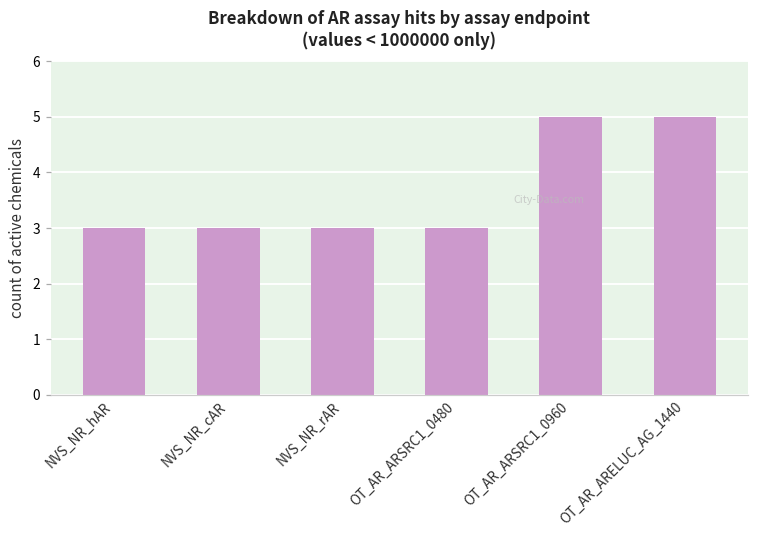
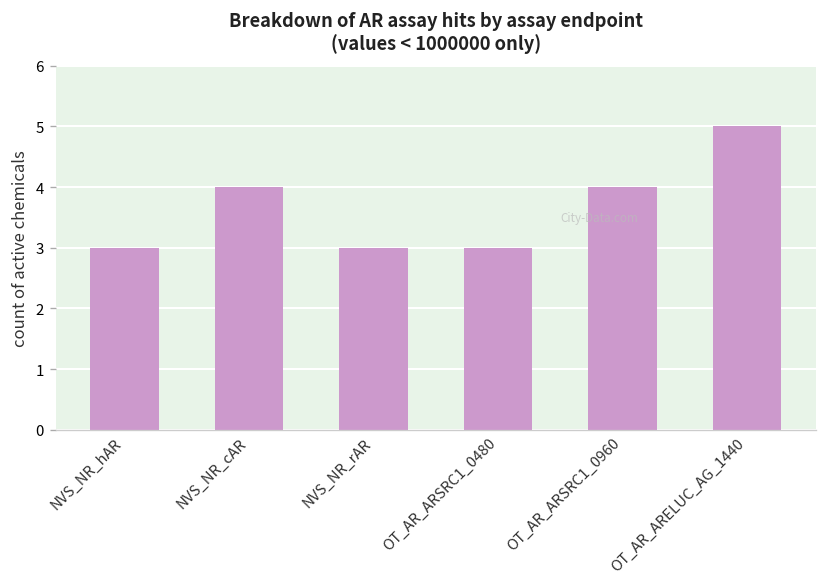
NVS_NR_cAR: 3 -> 4
OT_AR_ARSRC1_0960: 5 -> 4
